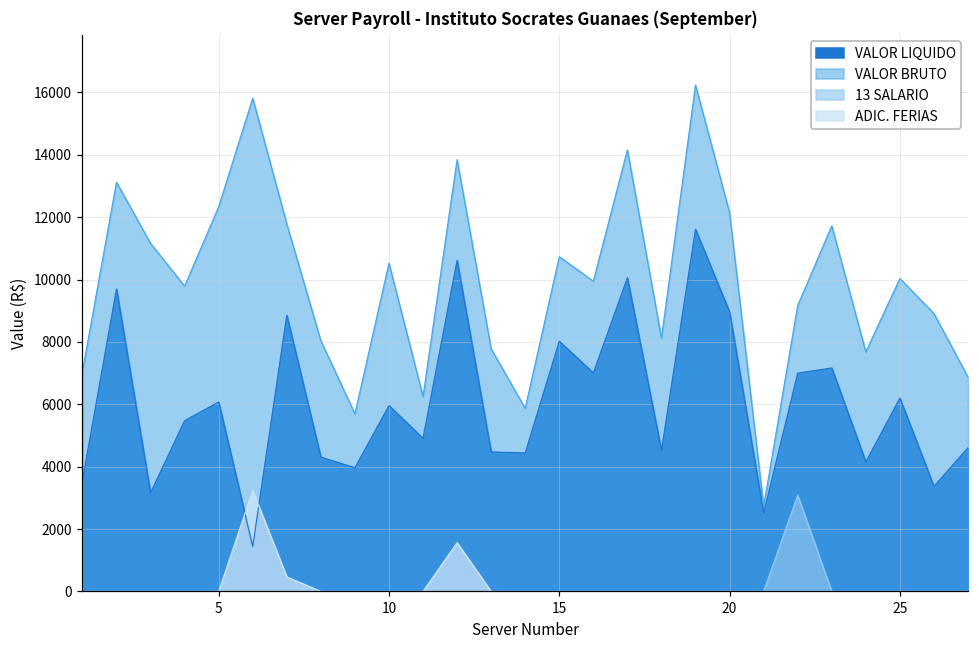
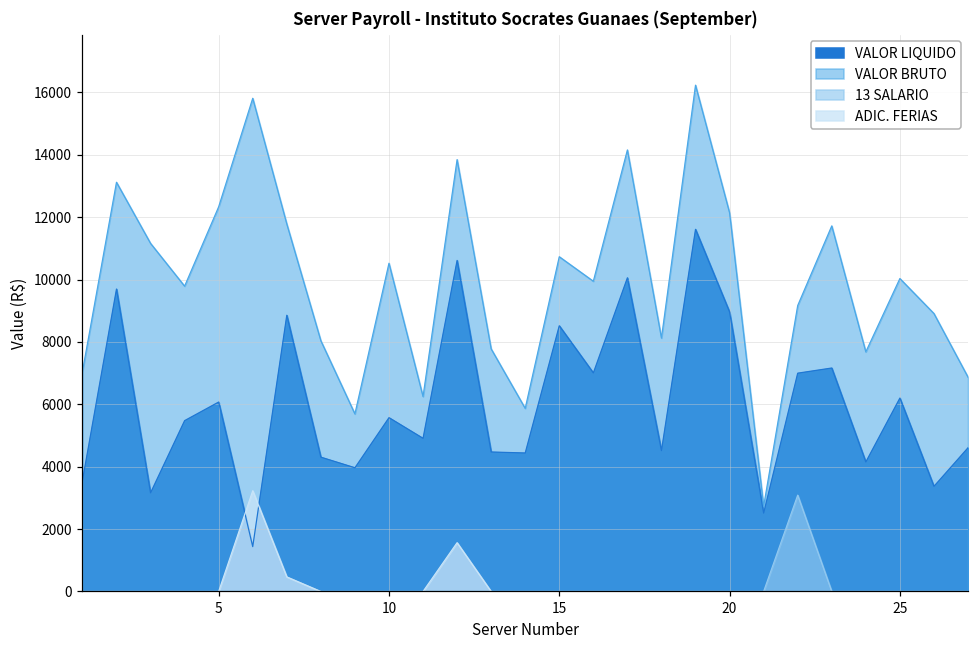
VALOR LIQUIDO, 10: 6000 -> 5600
VALOR LIQUIDO, 15: 8000 -> 8500
